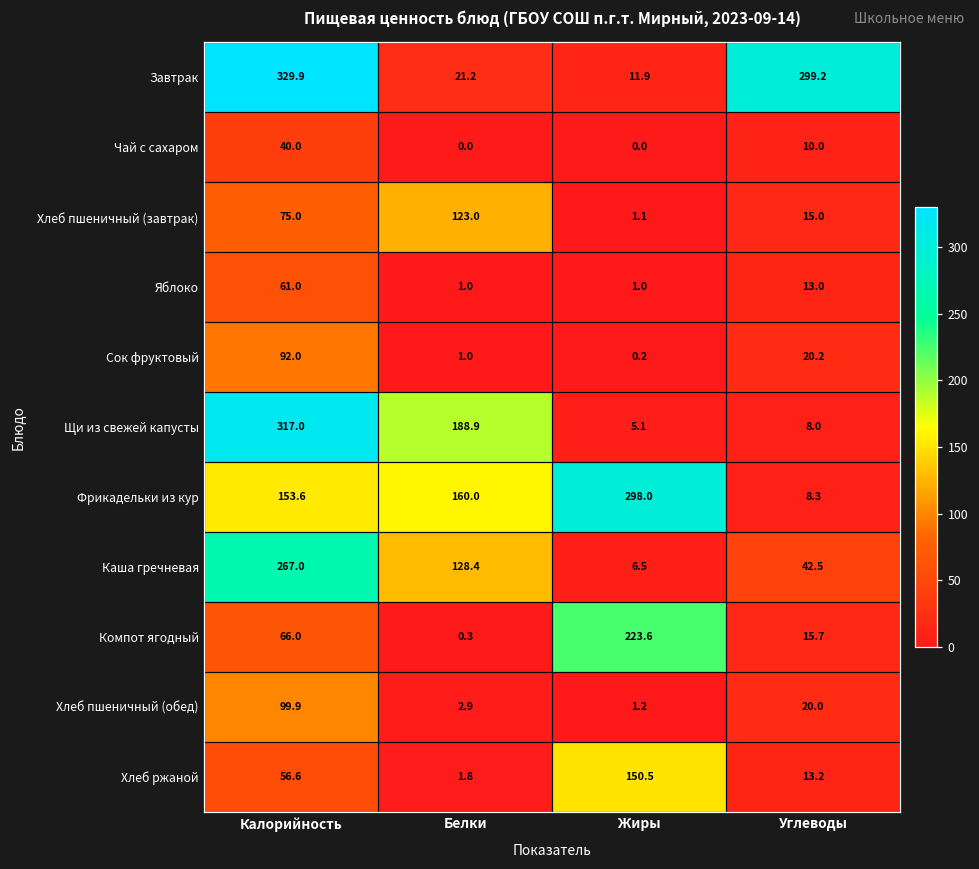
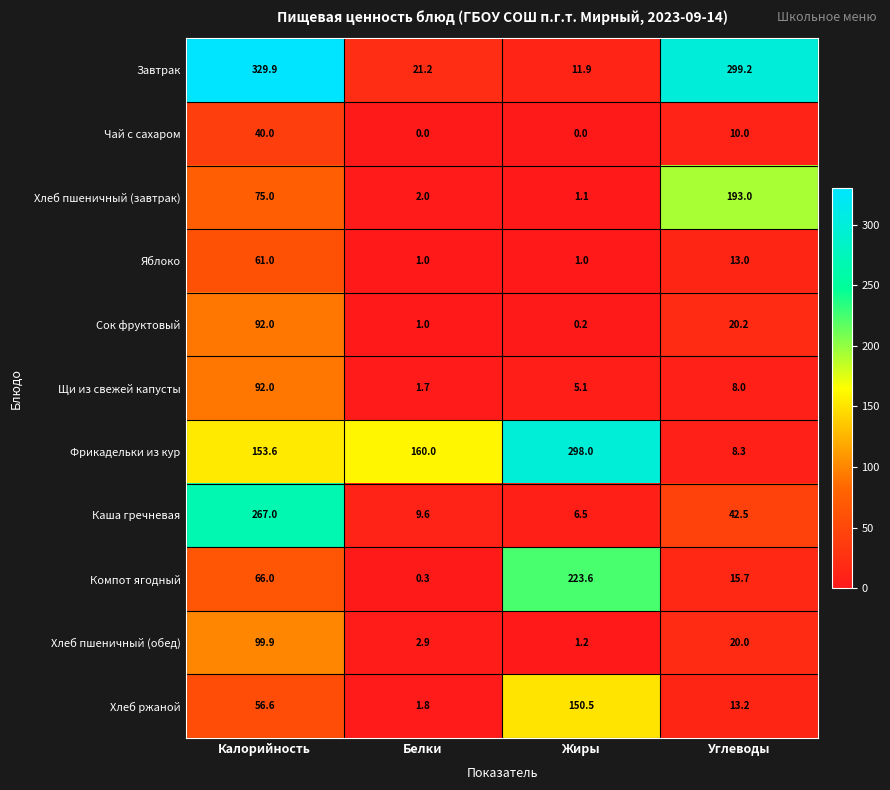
Хлеб пшеничный (завтрак), Белки: 123.0 -> 2.0
Хлеб пшеничный (завтрак), Углеводы: 15.0 -> 193.0
Щи из свежей капусты, Калорийность: 317.0 -> 92.0
Щи из свежей капусты, Белки: 188.9 -> 1.7
Каша гречневая, Белки: 128.4 -> 9.6
